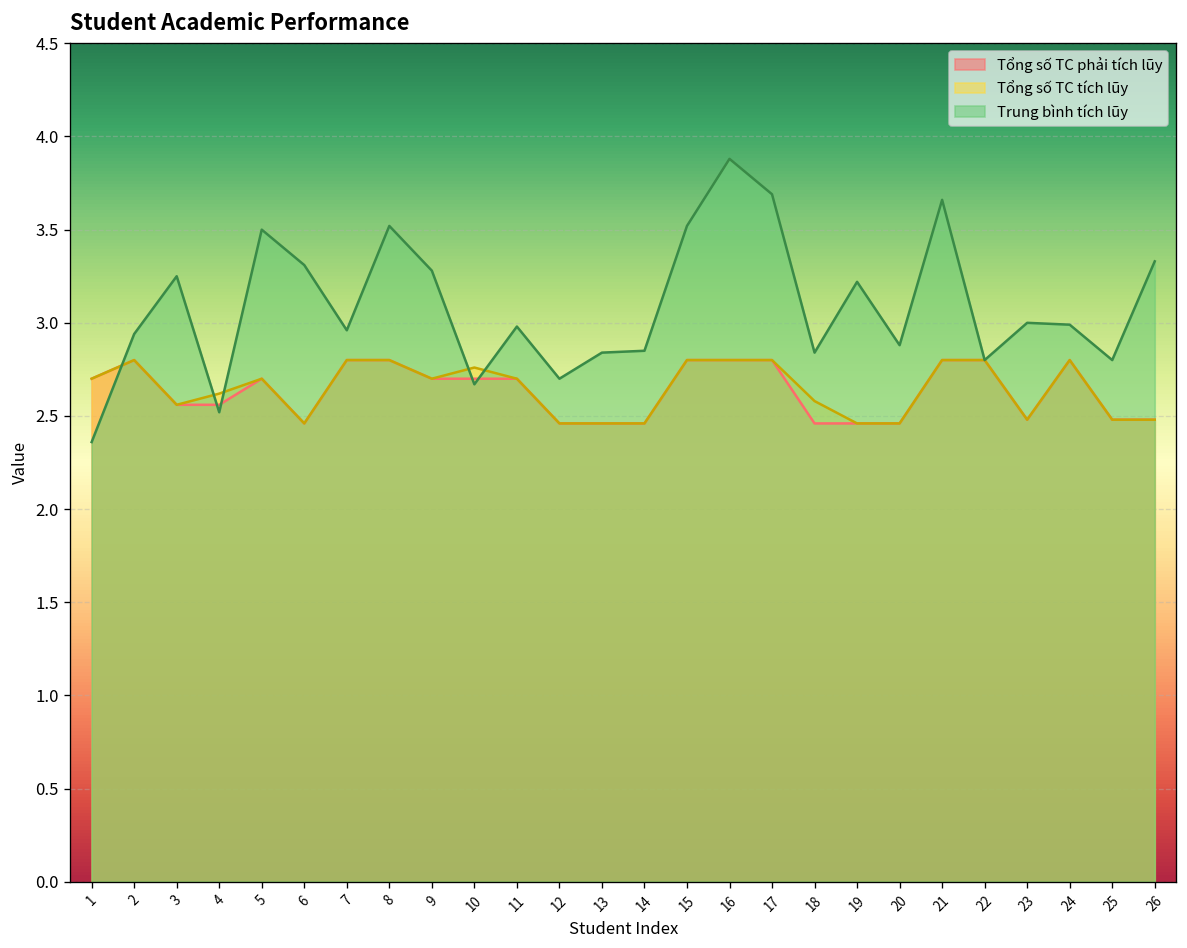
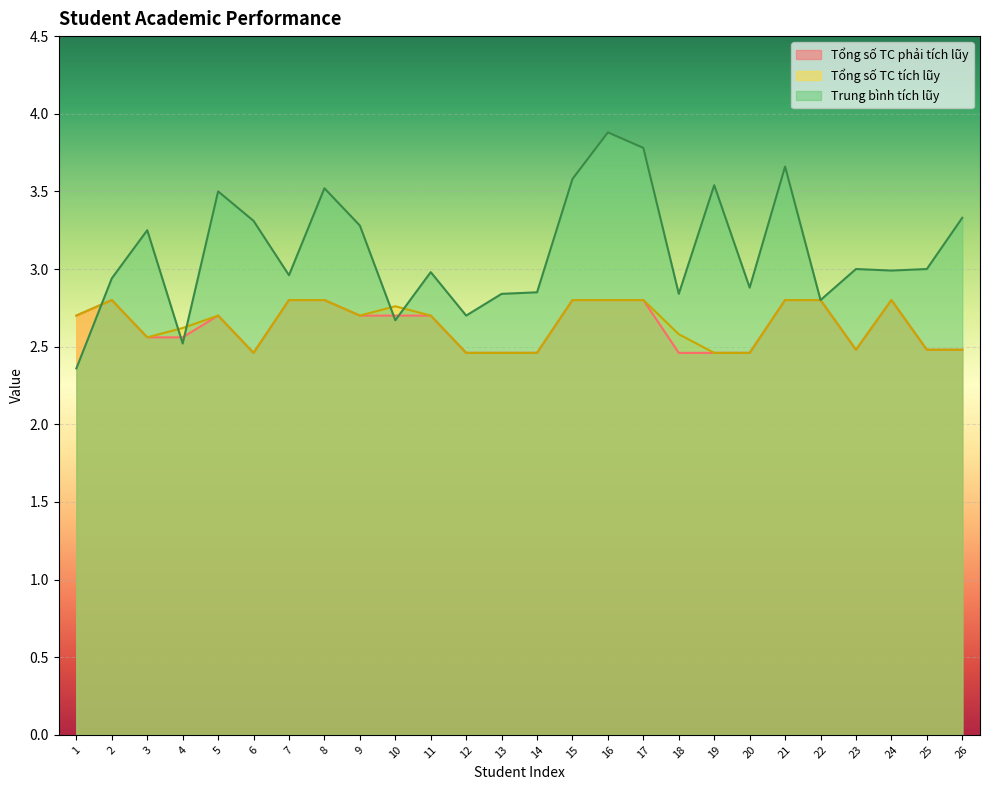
Trung bình tích lũy, 15: 3.52 -> 3.58
Trung bình tích lũy, 17: 3.69 -> 3.78
Trung bình tích lũy, 19: 3.22 -> 3.54
Trung bình tích lũy, 25: 2.8 -> 3.0
